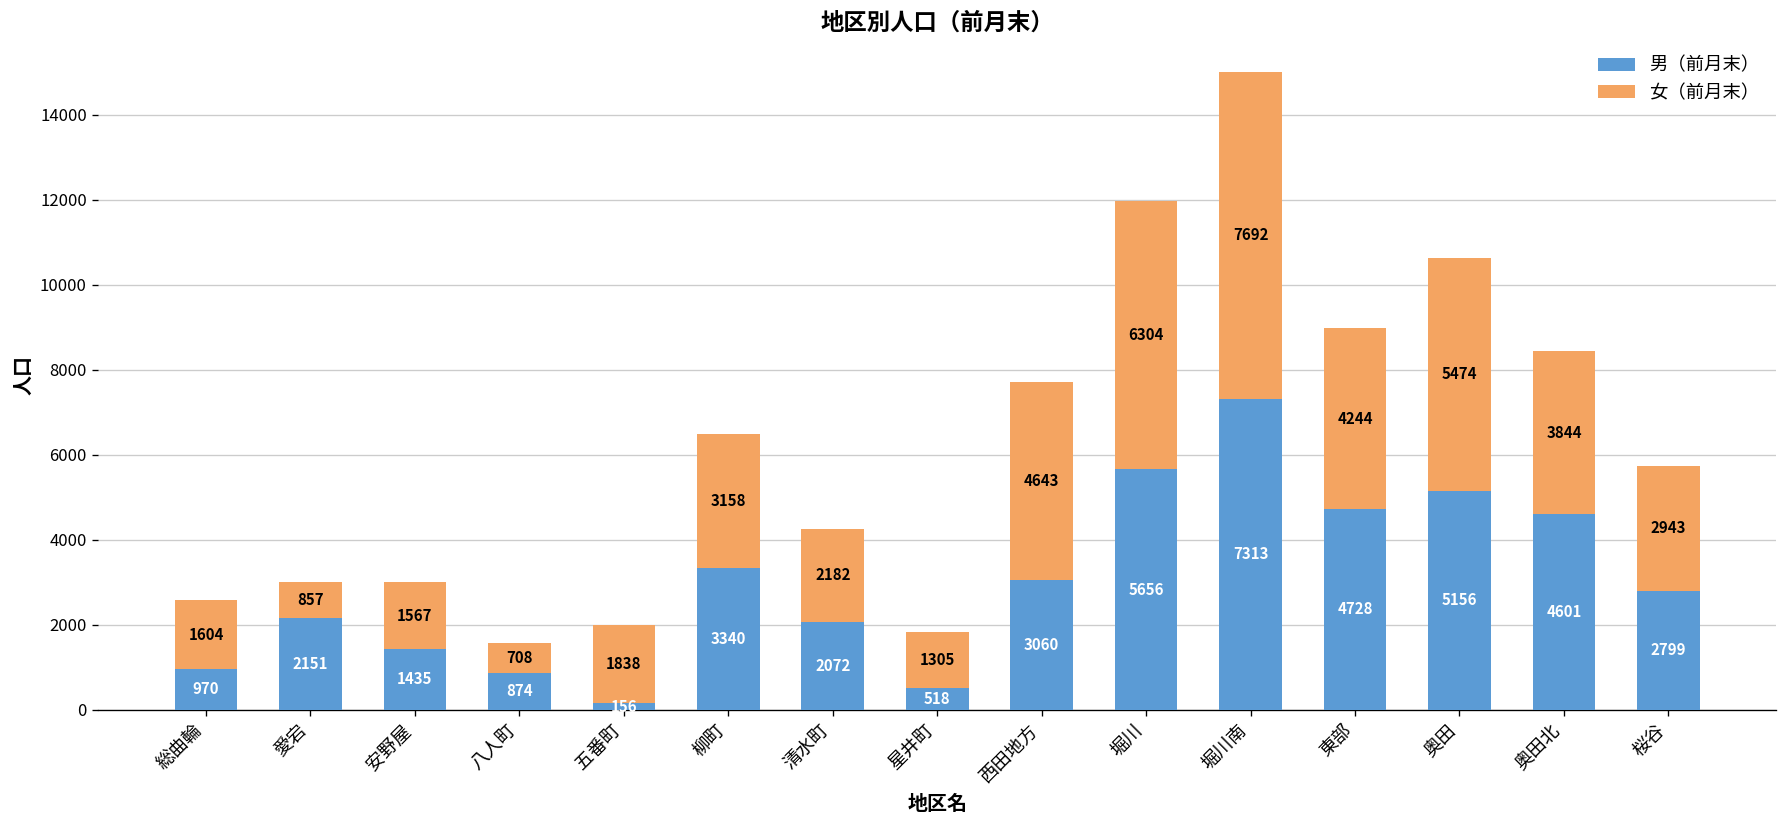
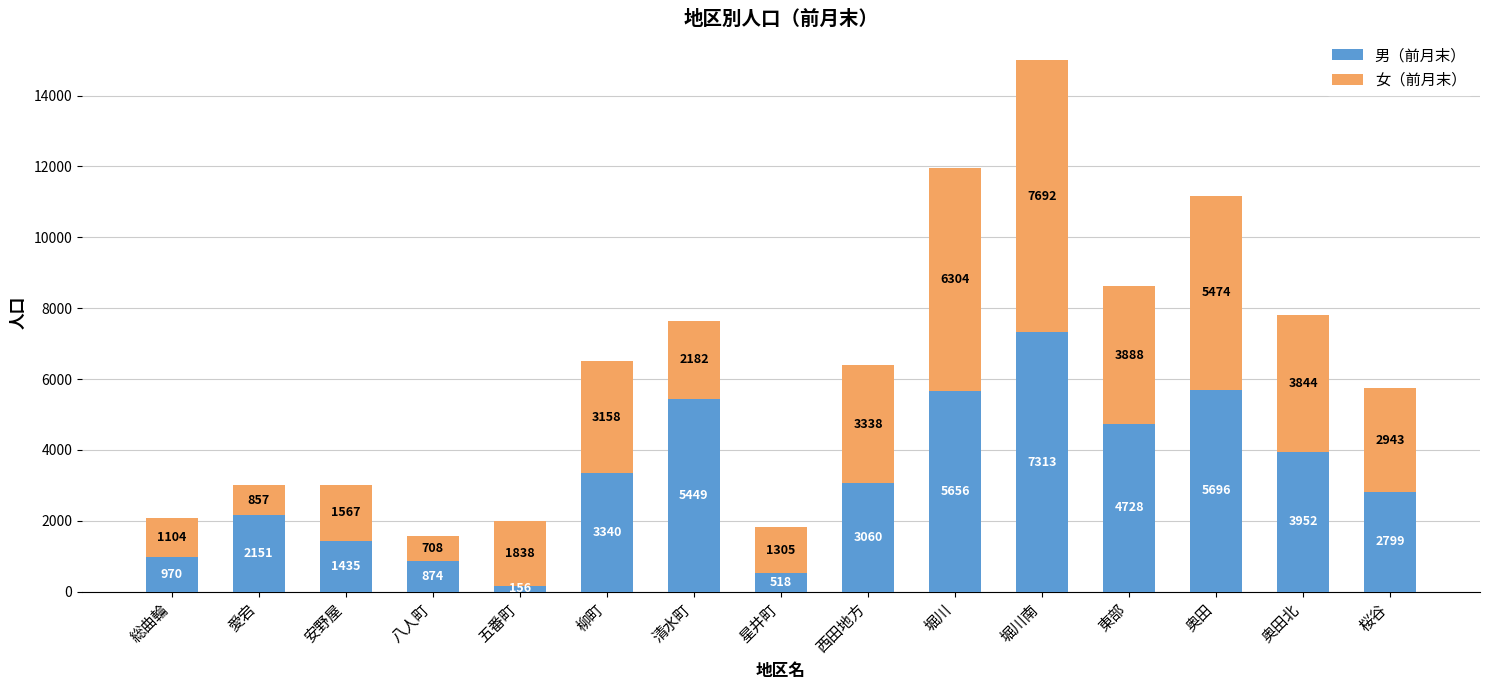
女（前月末）, 総曲輪: 1604 -> 1104
男（前月末）, 清水町: 2072 -> 5449
女（前月末）, 西田地方: 4643 -> 3338
女（前月末）, 東部: 4244 -> 3888
男（前月末）, 奥田: 5156 -> 5696
男（前月末）, 奥田北: 4601 -> 3952
